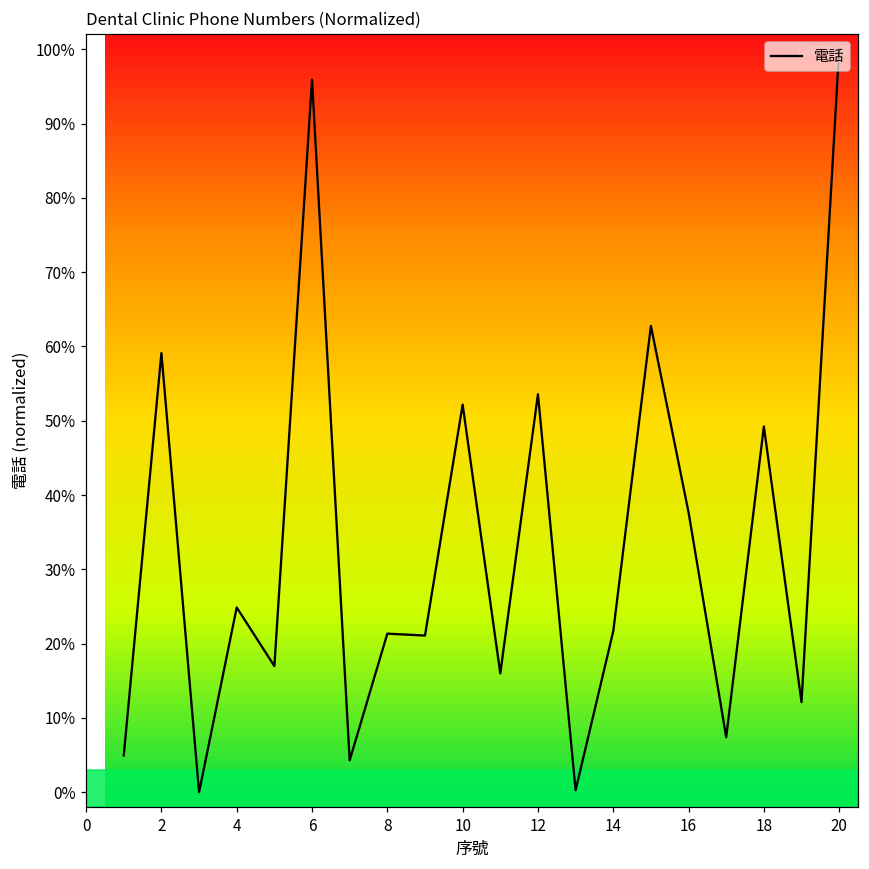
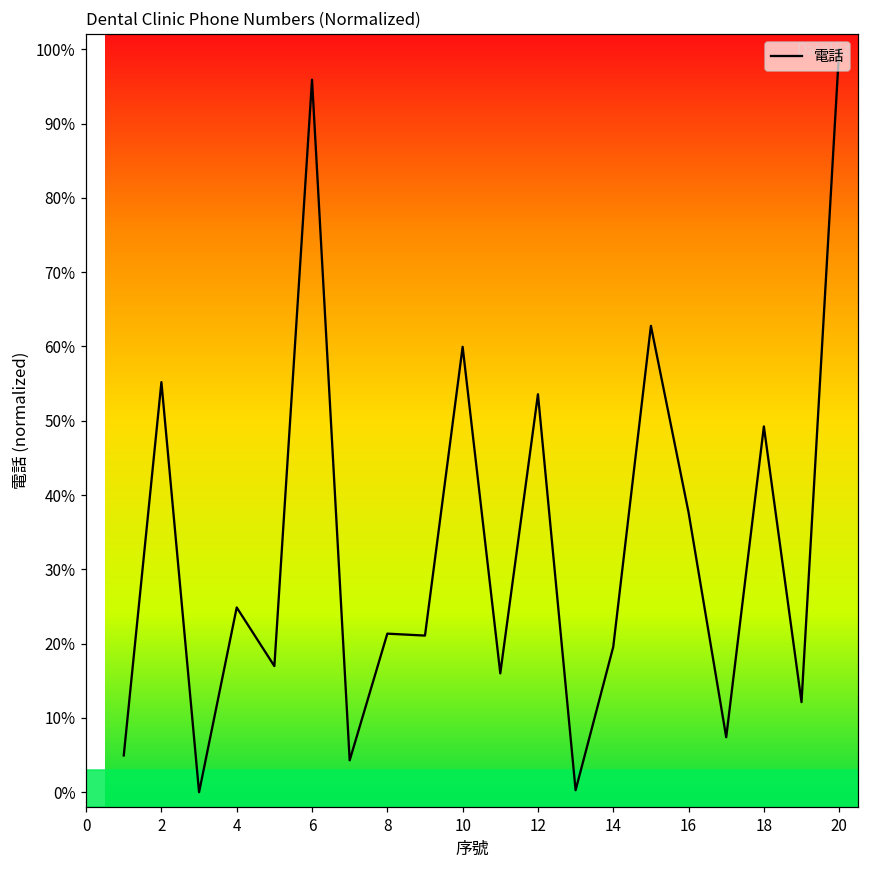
2: 59% -> 55%
10: 52% -> 60%
14: 22% -> 20%
